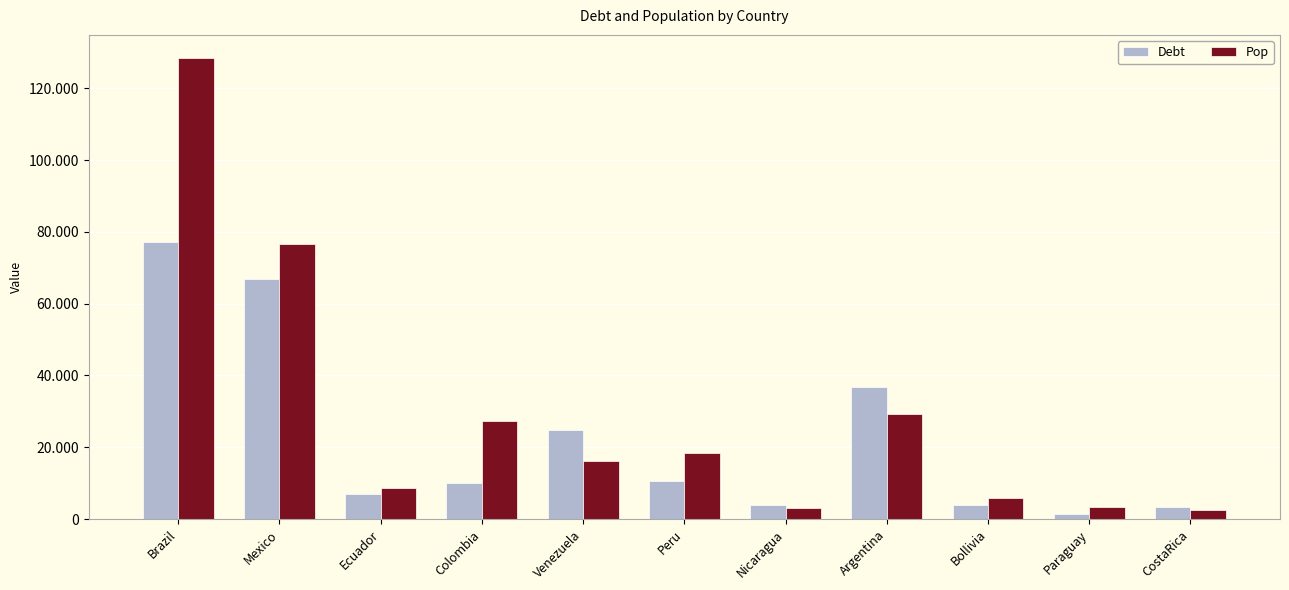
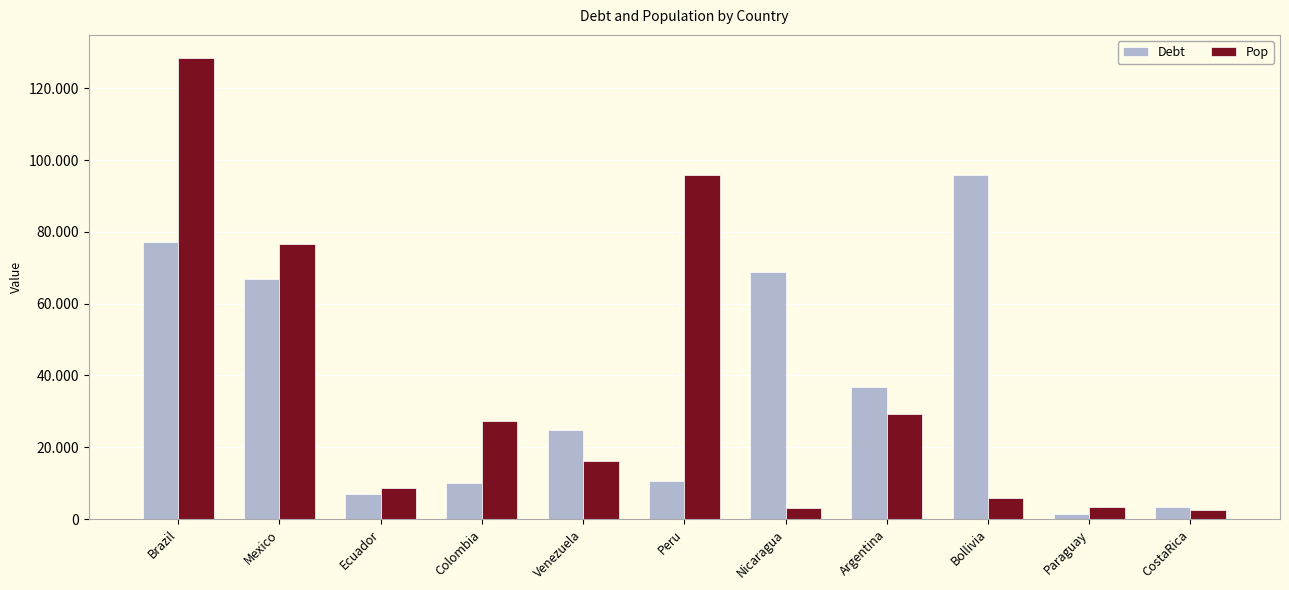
Pop, Peru: 18 -> 96
Debt, Nicaragua: 4 -> 69
Debt, Bollivia: 4 -> 96
